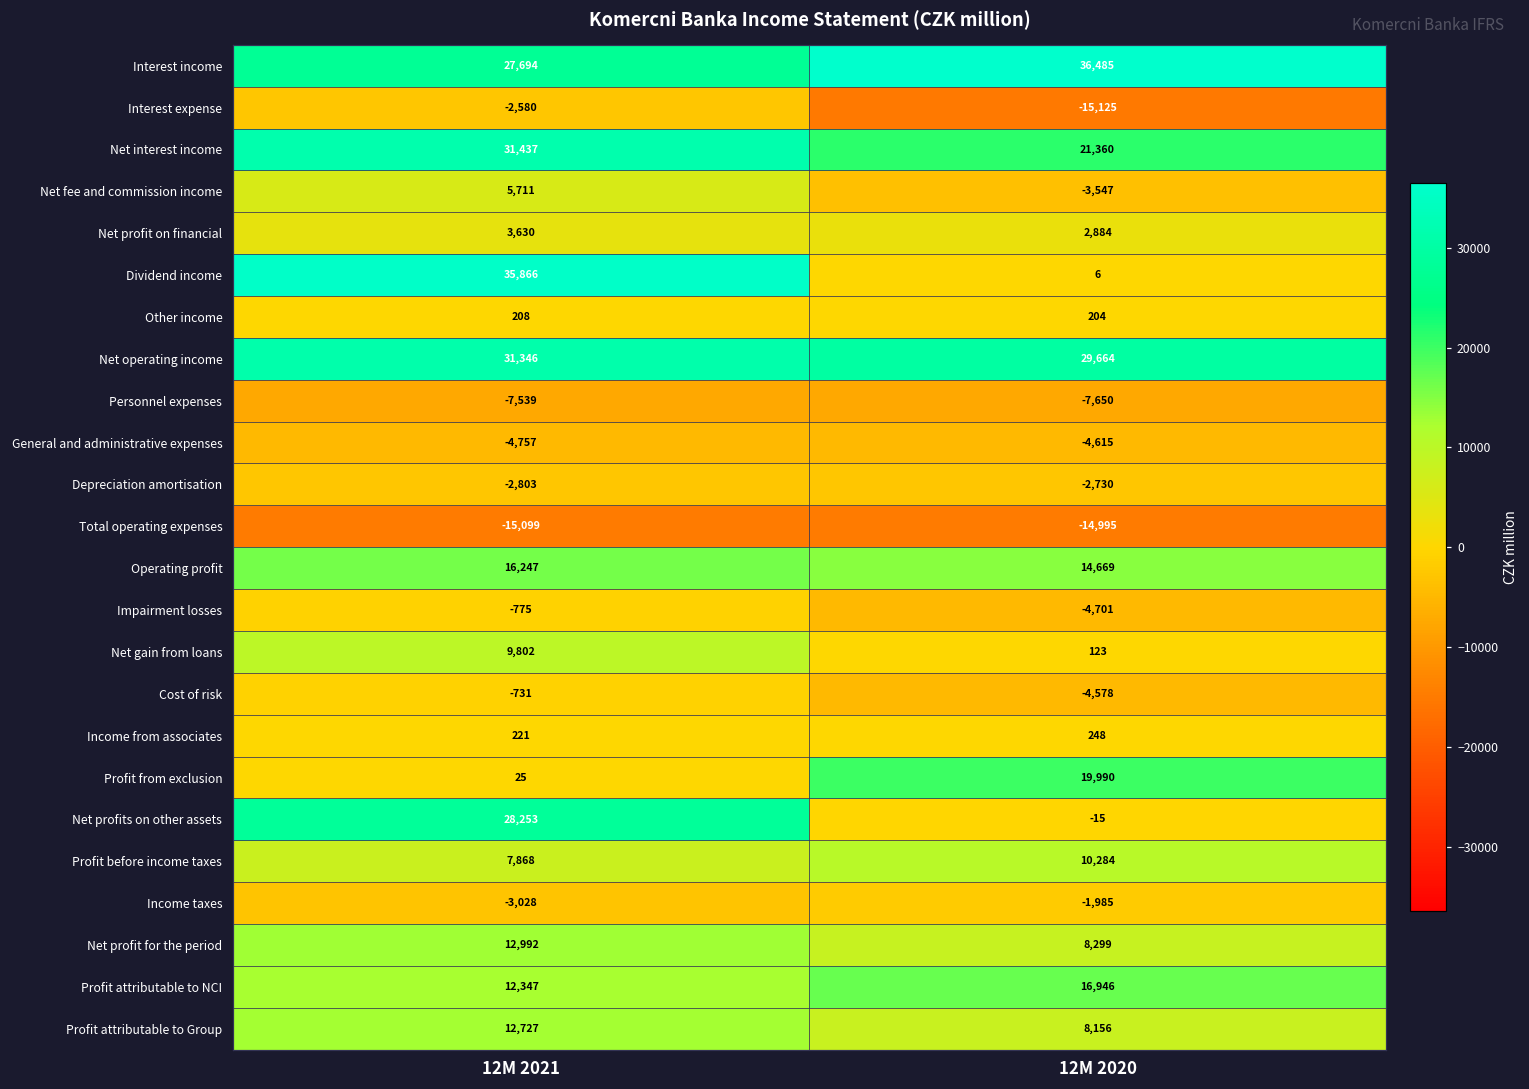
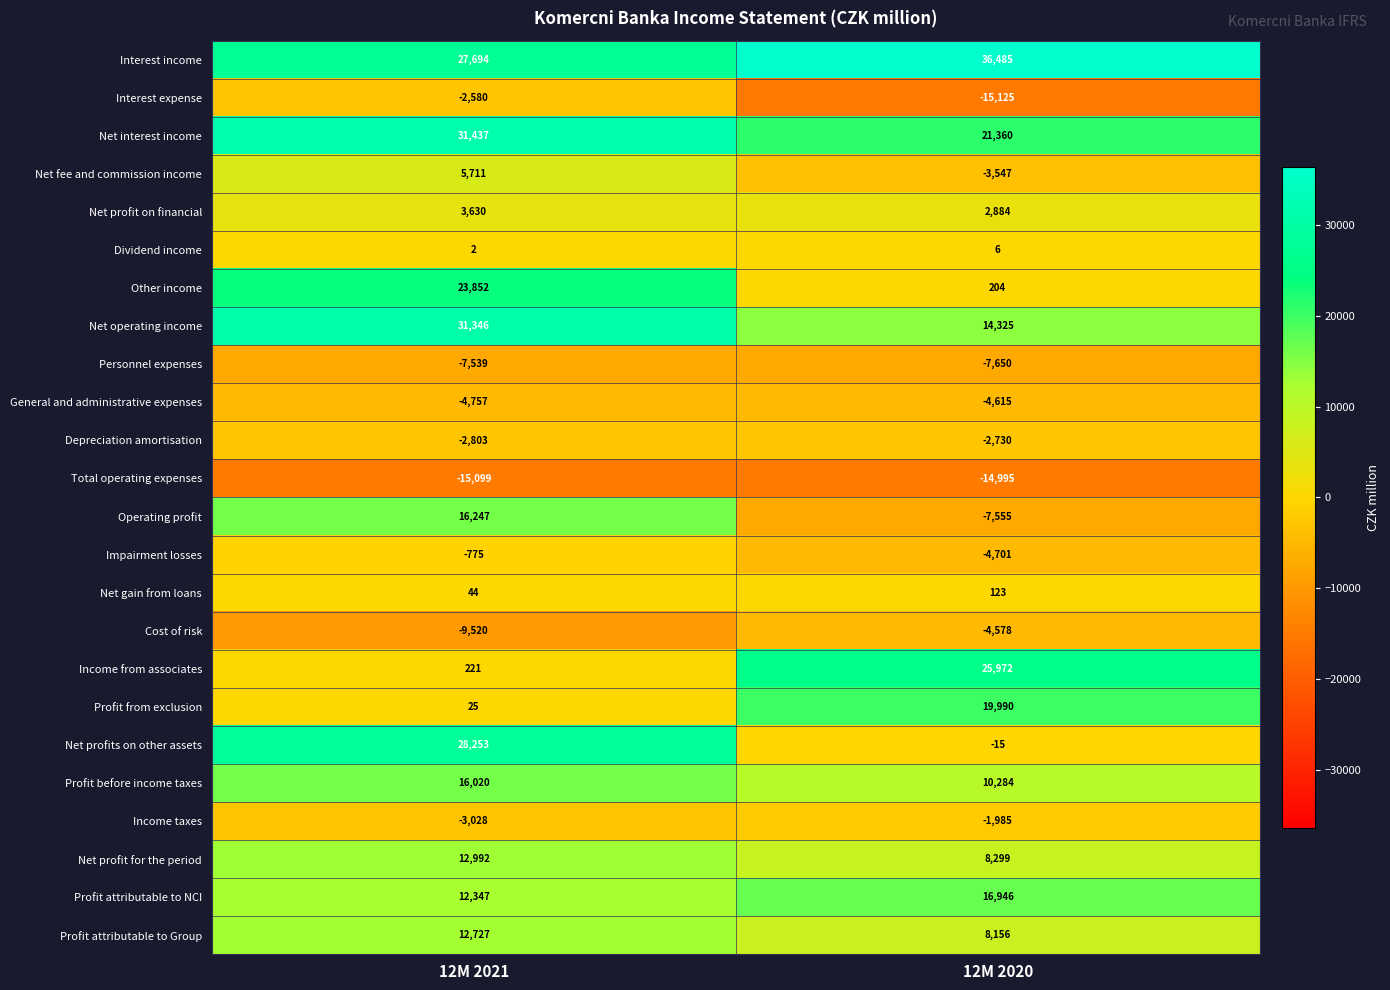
Dividend income, 12M 2021: 35,866 -> 2
Other income, 12M 2021: 208 -> 23,852
Net operating income, 12M 2020: 29,664 -> 14,325
Operating profit, 12M 2020: 14,669 -> -7,555
Net gain from loans, 12M 2021: 9,802 -> 44
Cost of risk, 12M 2021: -731 -> -9,520
Income from associates, 12M 2020: 248 -> 25,972
Profit before income taxes, 12M 2021: 7,868 -> 16,020
